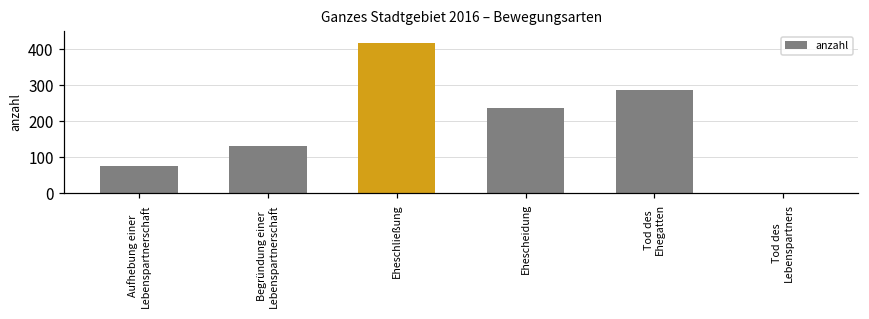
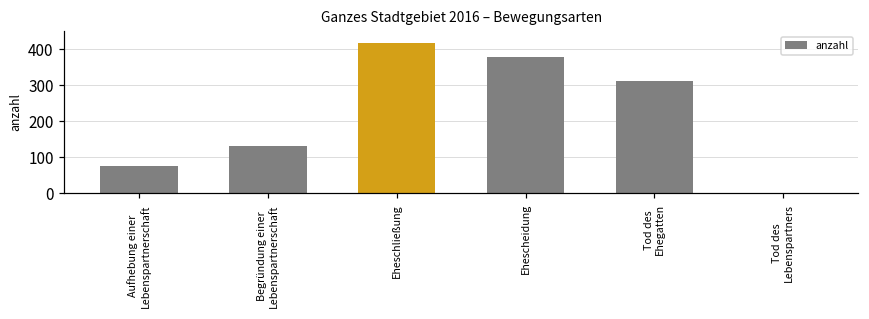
Ehescheidung: 240 -> 380
Tod des Ehegatten: 290 -> 310
